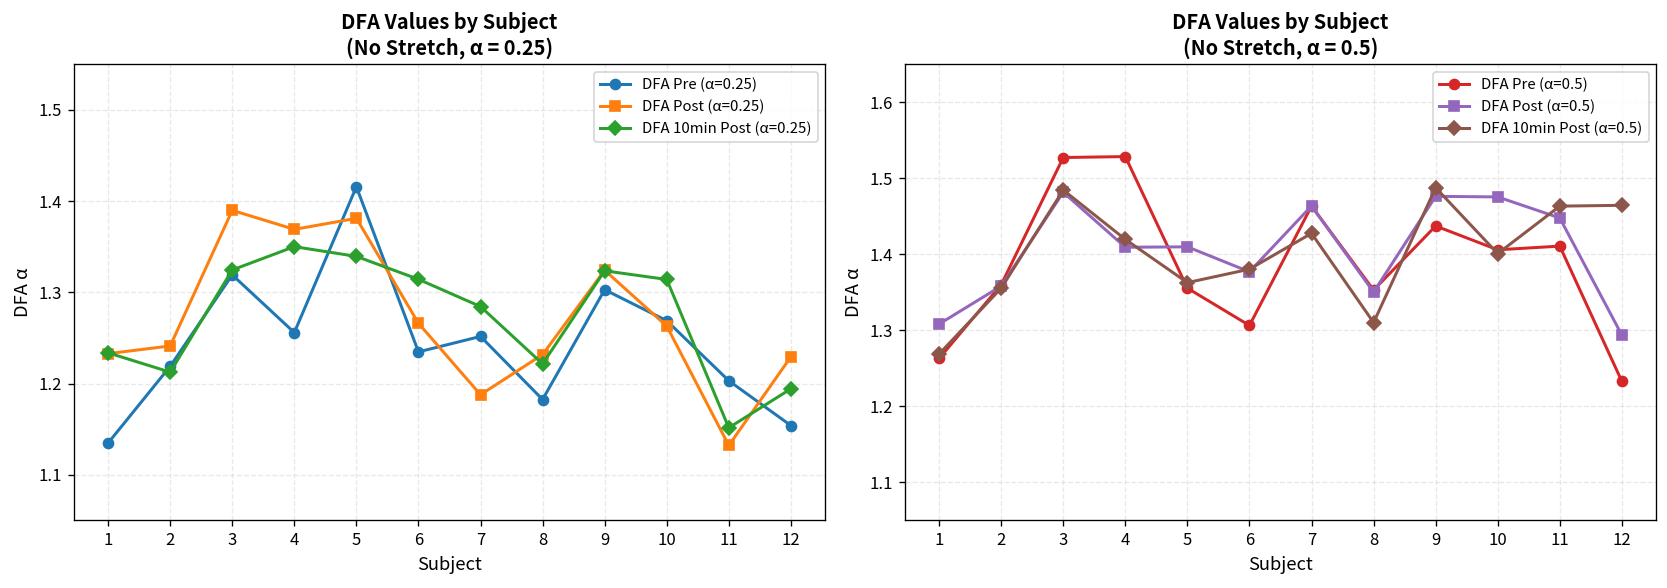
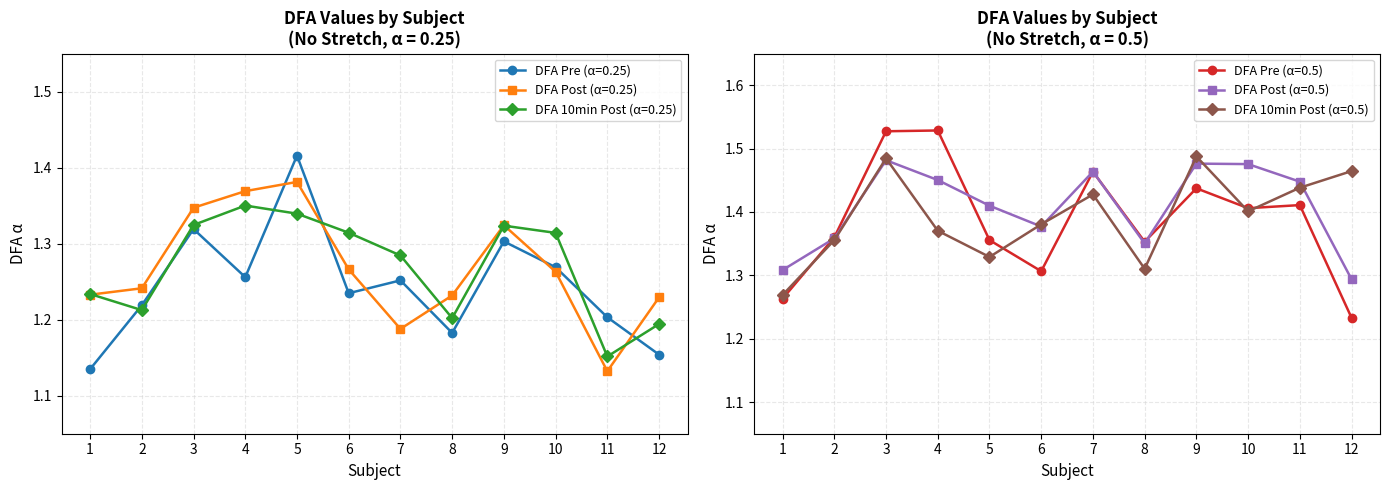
DFA Values by Subject (No Stretch, α = 0.25), DFA Post (α=0.25), 3: 1.39 -> 1.35
DFA Values by Subject (No Stretch, α = 0.25), DFA 10min Post (α=0.25), 8: 1.22 -> 1.20
DFA Values by Subject (No Stretch, α = 0.5), DFA Post (α=0.5), 4: 1.41 -> 1.45
DFA Values by Subject (No Stretch, α = 0.5), DFA 10min Post (α=0.5), 4: 1.42 -> 1.37
DFA Values by Subject (No Stretch, α = 0.5), DFA 10min Post (α=0.5), 5: 1.36 -> 1.33
DFA Values by Subject (No Stretch, α = 0.5), DFA 10min Post (α=0.5), 11: 1.46 -> 1.44
